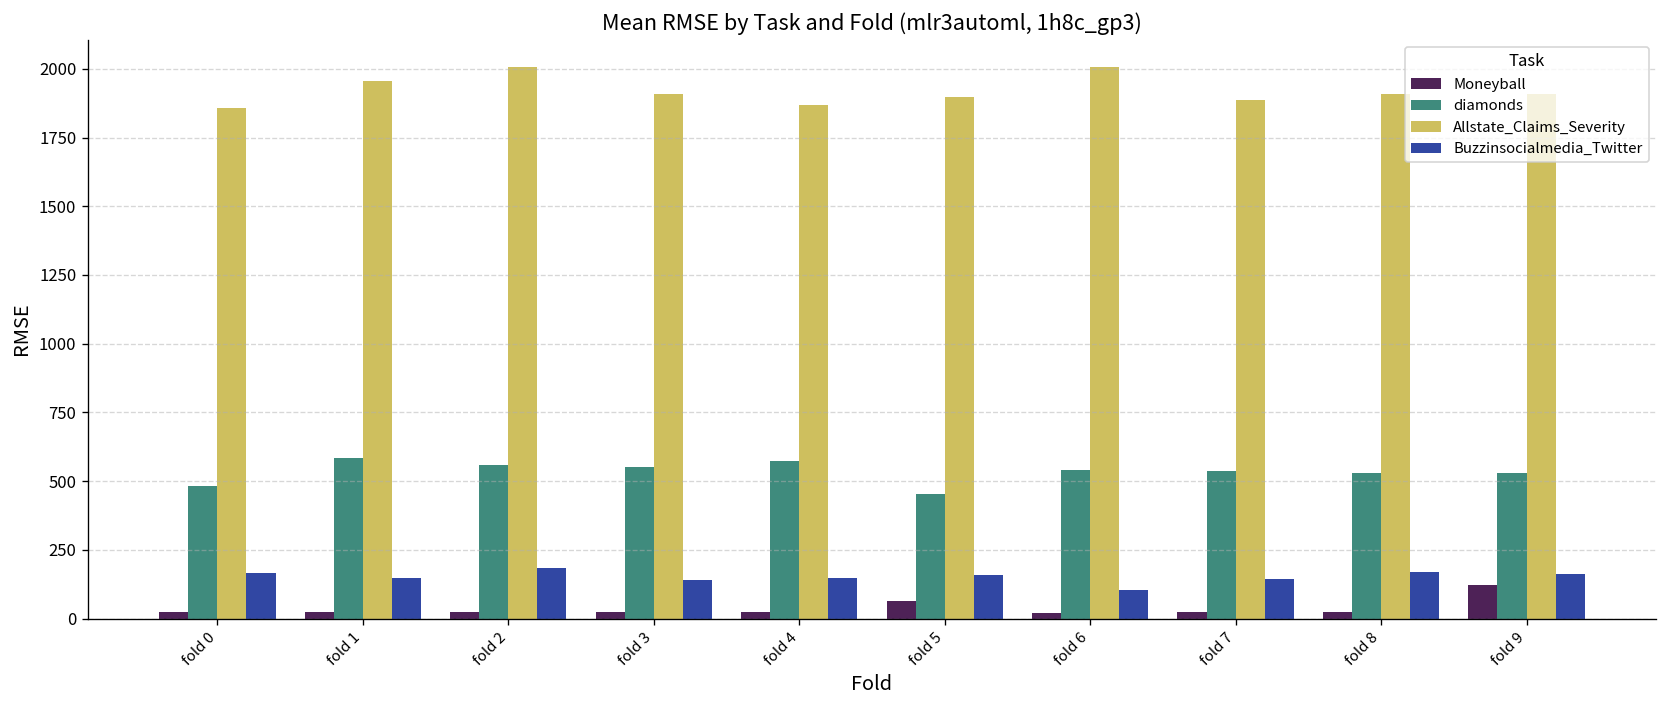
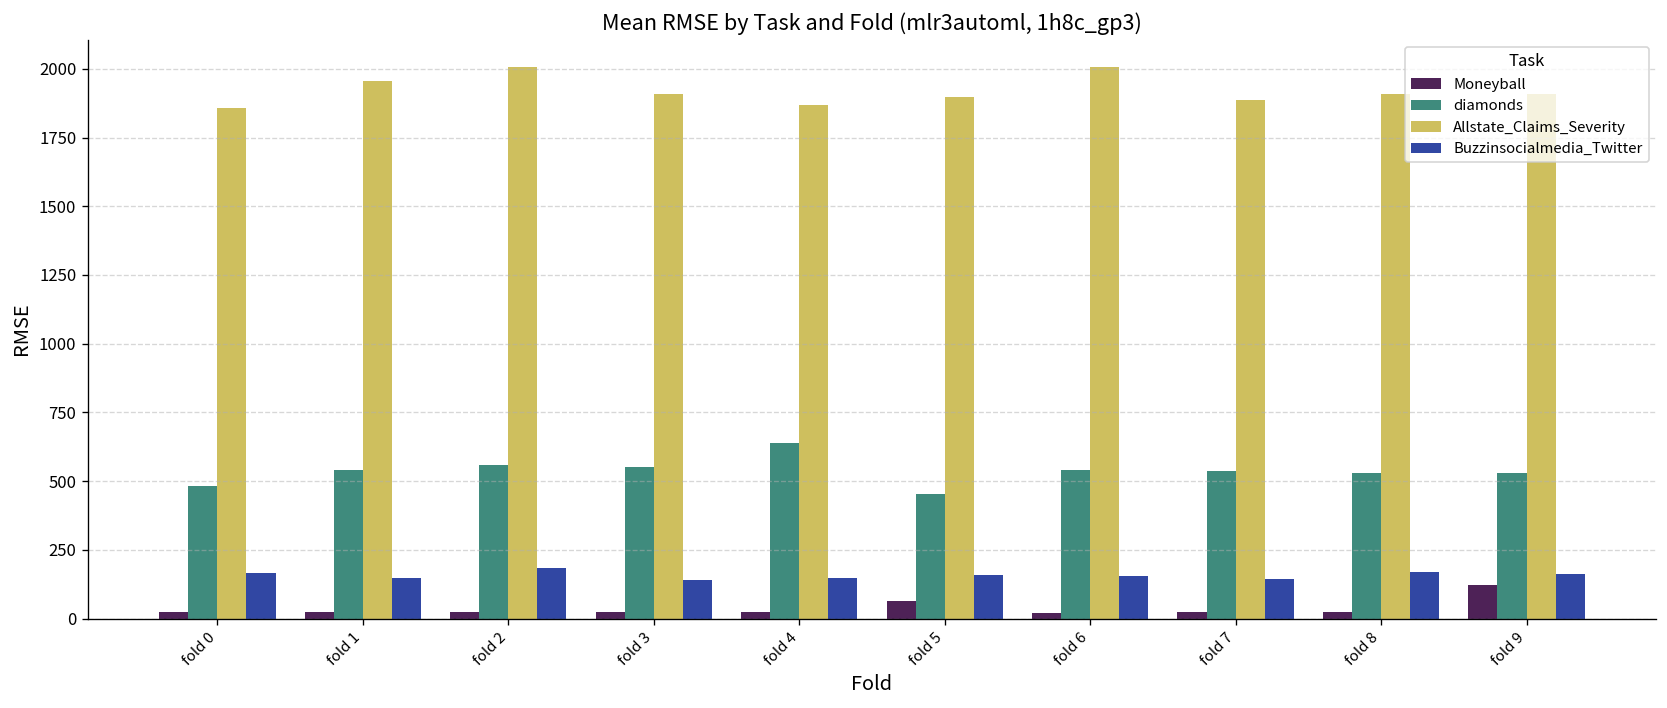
diamonds, fold 1: 580 -> 540
diamonds, fold 4: 570 -> 640
Buzzinsocialmedia_Twitter, fold 6: 100 -> 160
